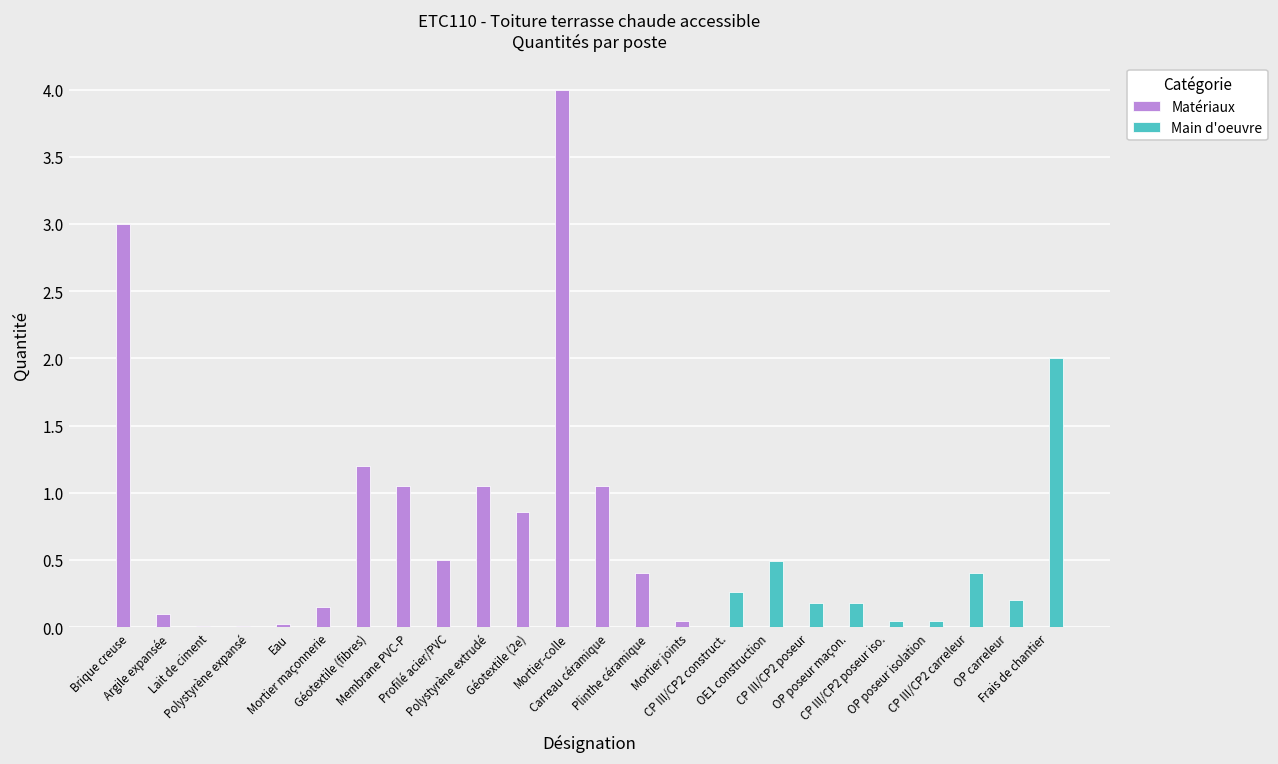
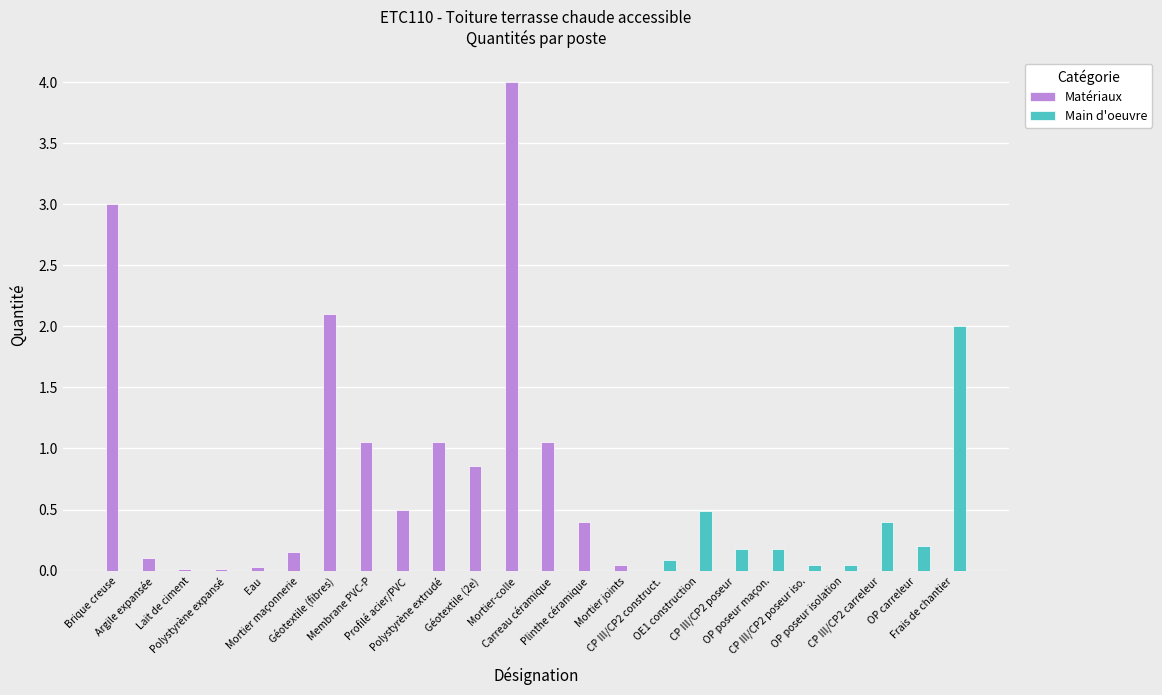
Matériaux, Géotextile (fibres): 1.2 -> 2.1
Main d'oeuvre, CP III/CP2 construct.: 0.26 -> 0.09
